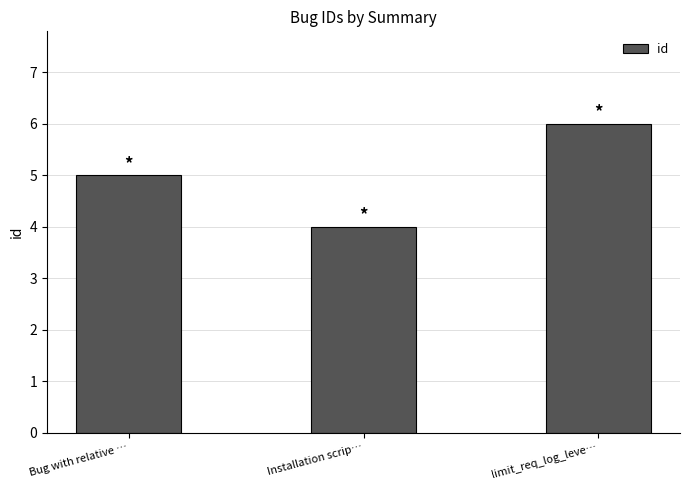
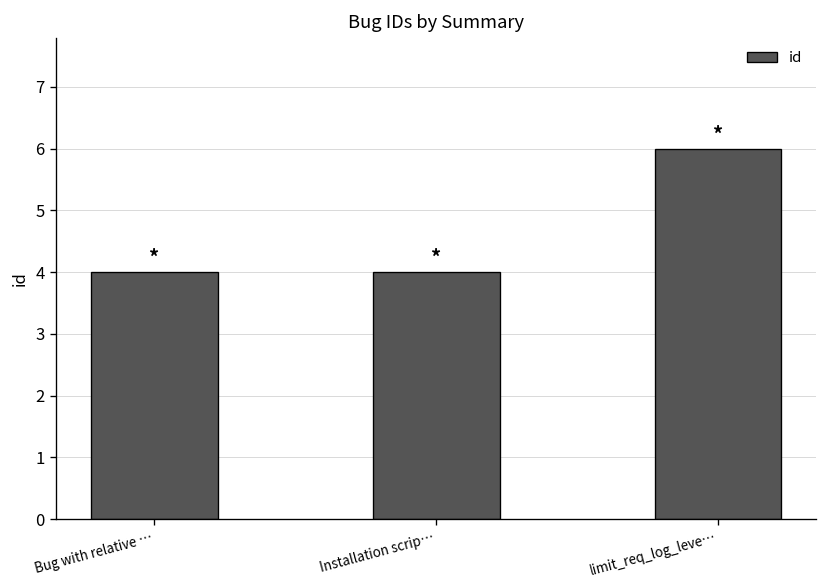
Bug with relative …: 5 -> 4
